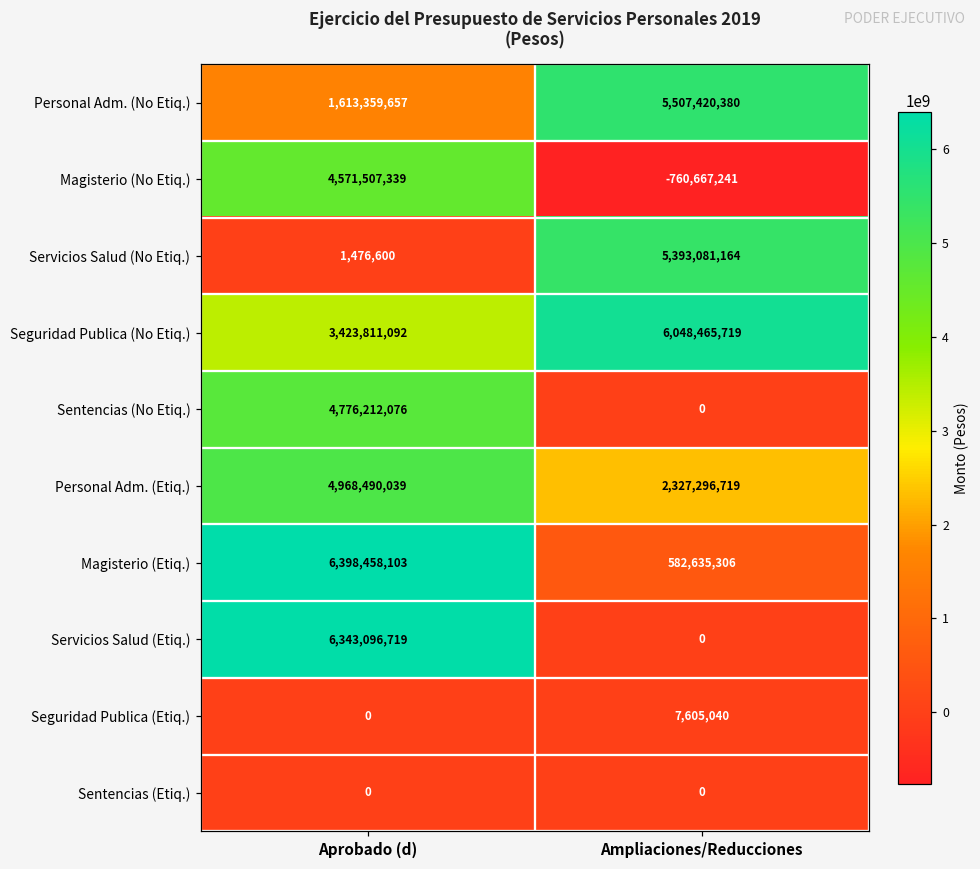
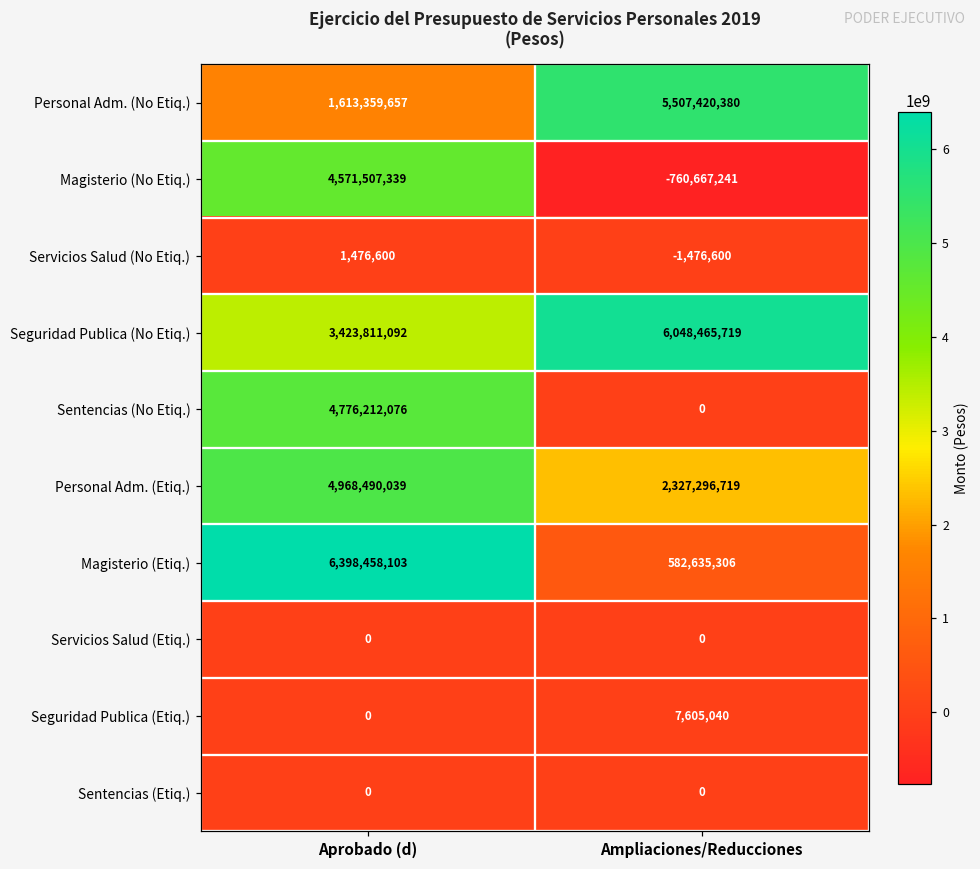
Servicios Salud (No Etiq.), Ampliaciones/Reducciones: 5,393,081,164 -> -1,476,600
Servicios Salud (Etiq.), Aprobado (d): 6,343,096,719 -> 0
